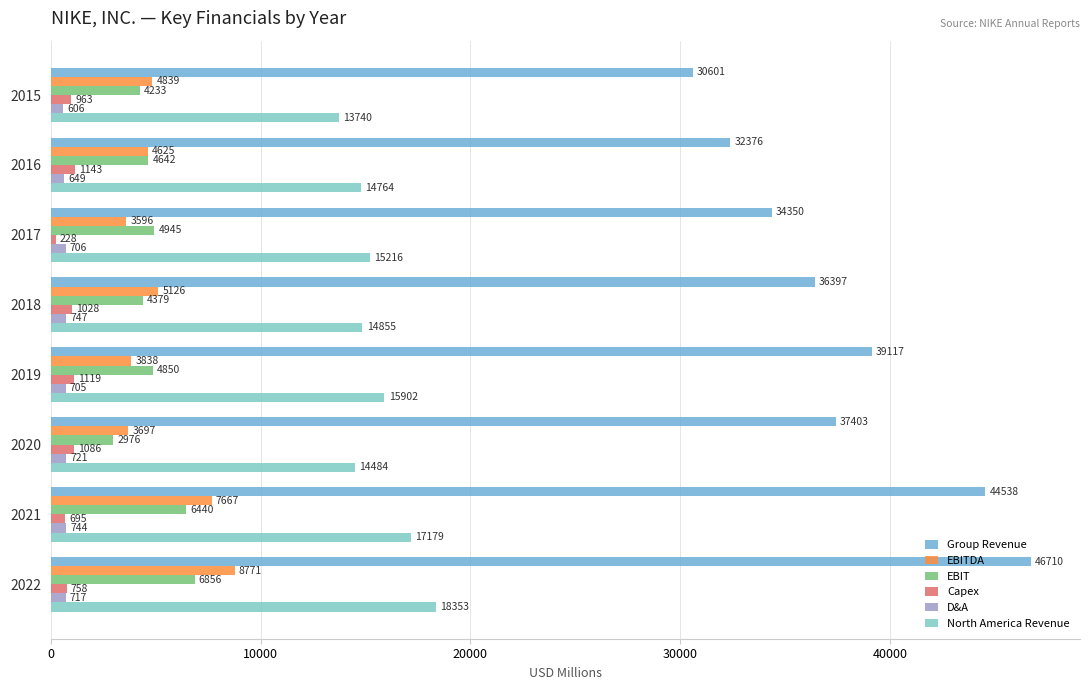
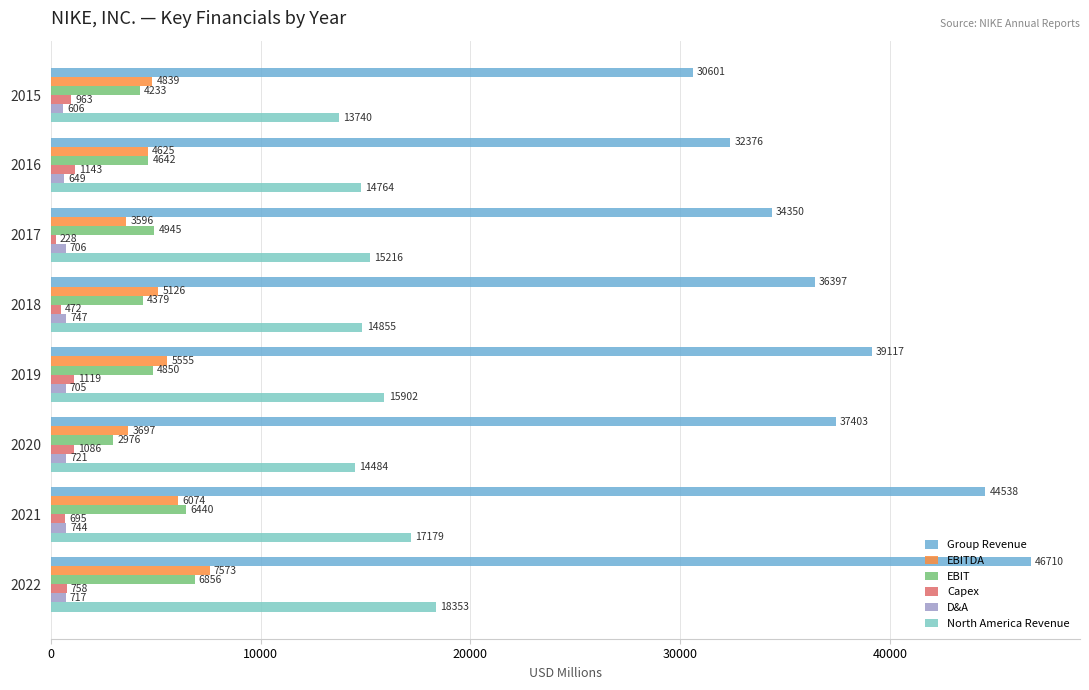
Capex, 2018: 1028 -> 472
EBITDA, 2019: 3838 -> 5555
EBITDA, 2021: 7667 -> 6074
EBITDA, 2022: 8771 -> 7573
